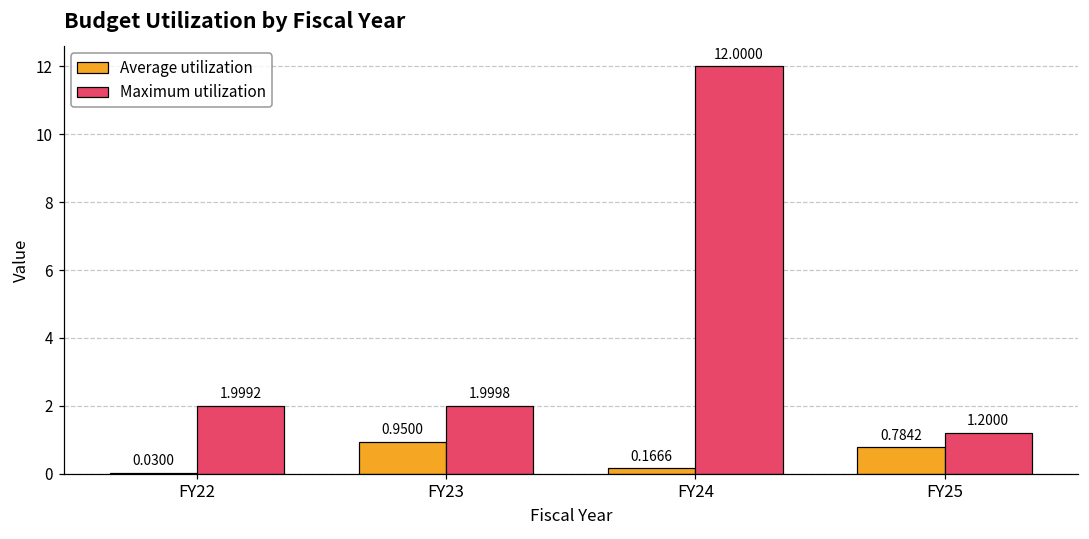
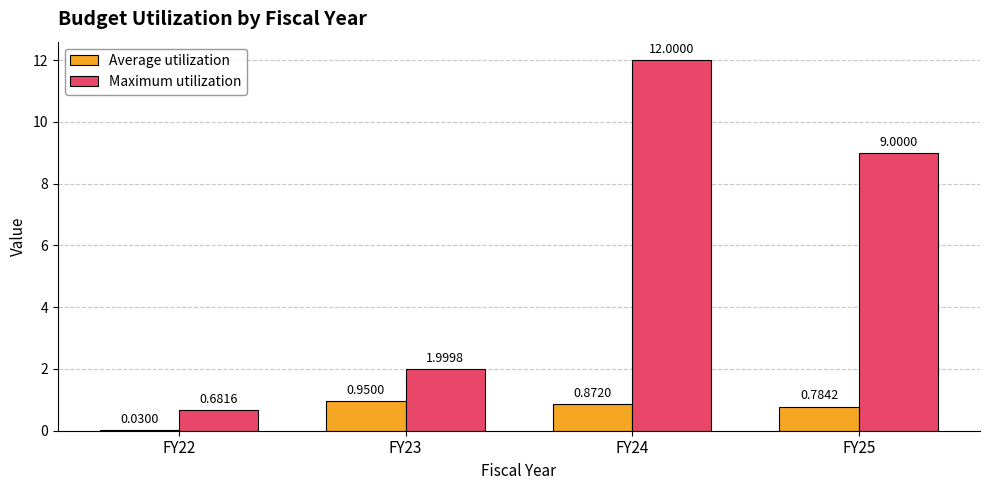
Maximum utilization, FY22: 1.9992 -> 0.6816
Average utilization, FY24: 0.1666 -> 0.8720
Maximum utilization, FY25: 1.2000 -> 9.0000
